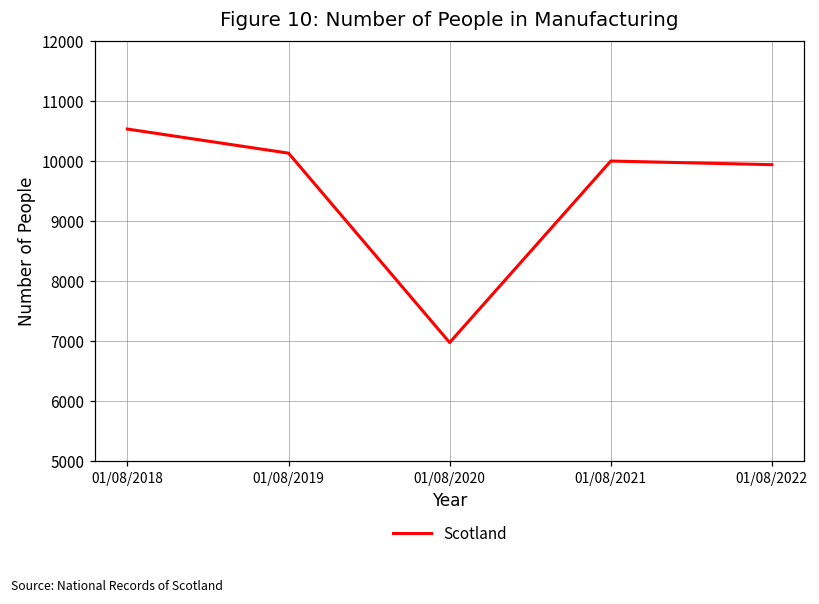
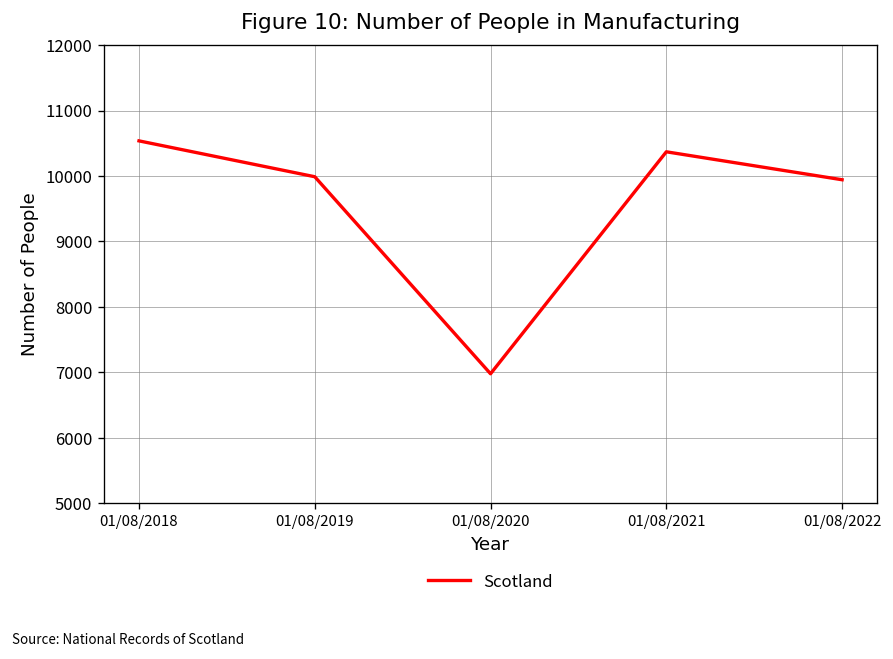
01/08/2019: 10100 -> 10000
01/08/2021: 10000 -> 10400
